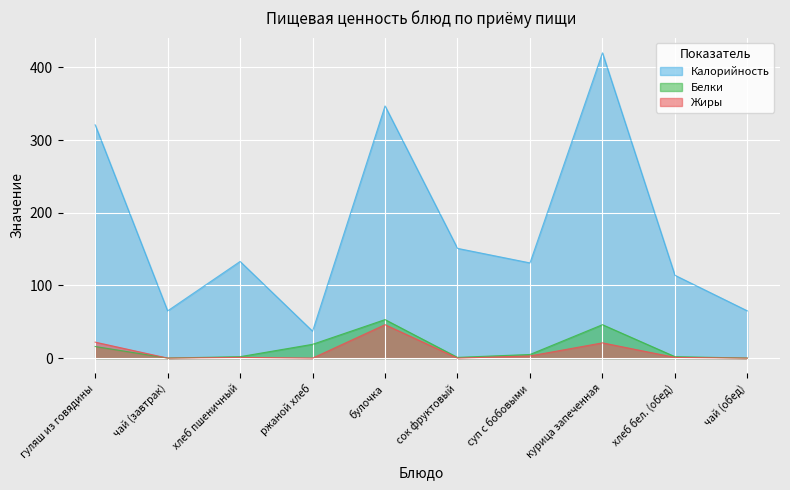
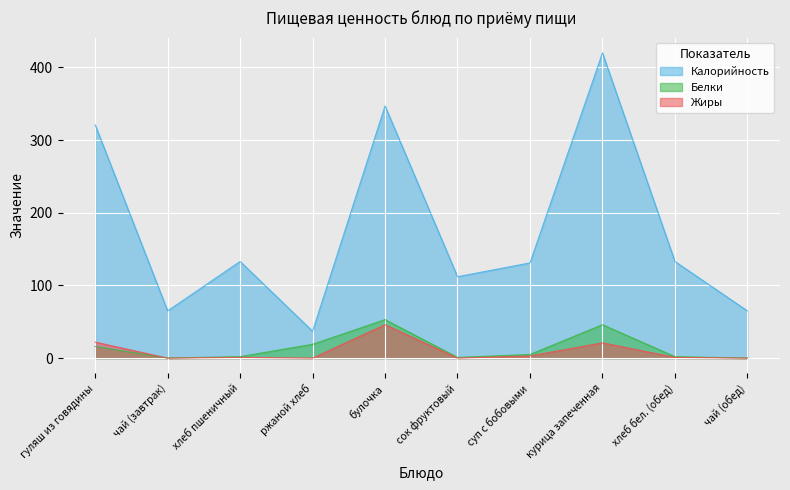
Калорийность, сок фруктовый: 150 -> 110
Калорийность, хлеб бел. (обед): 110 -> 130
